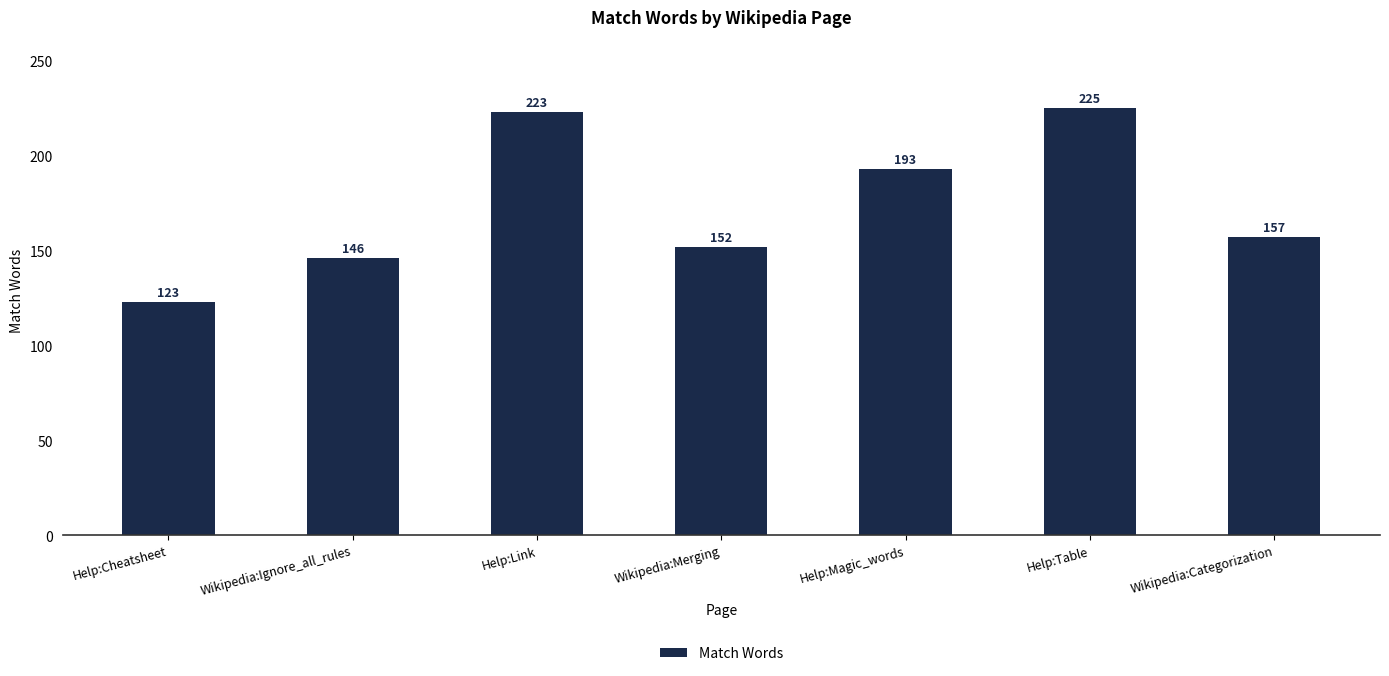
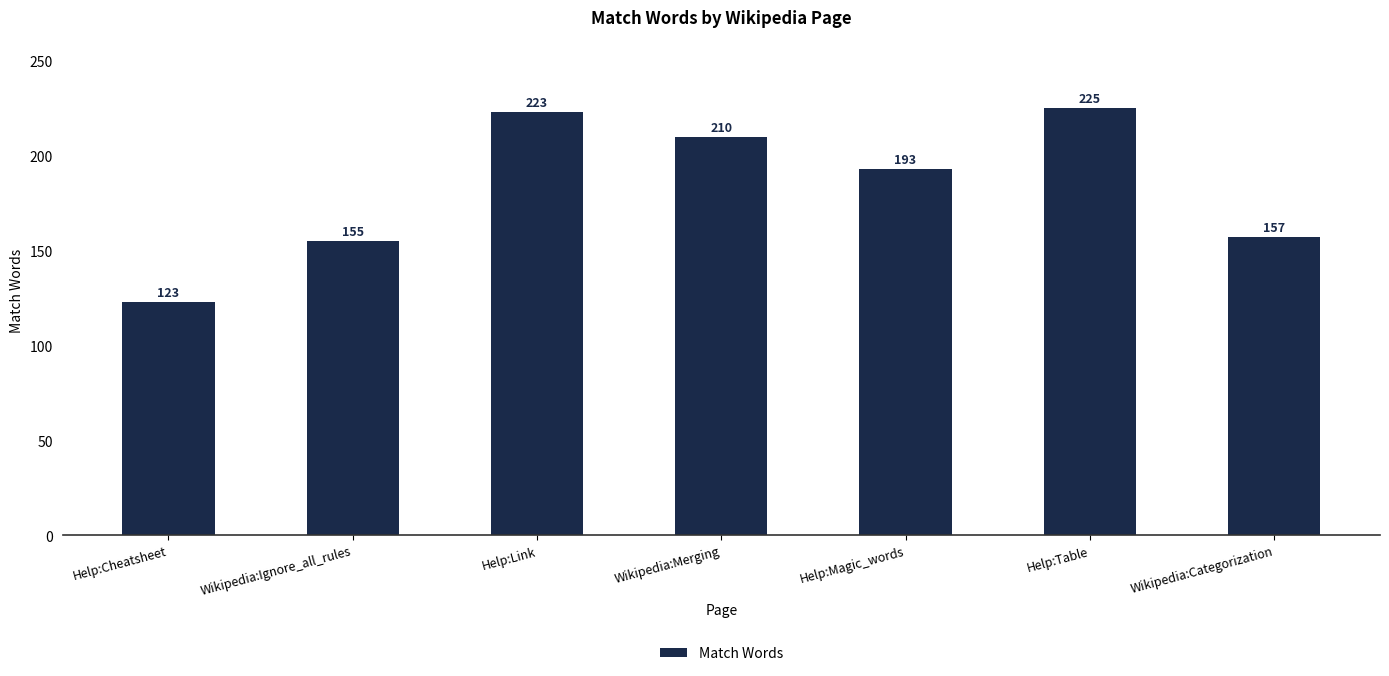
Wikipedia:Ignore_all_rules: 146 -> 155
Wikipedia:Merging: 152 -> 210
